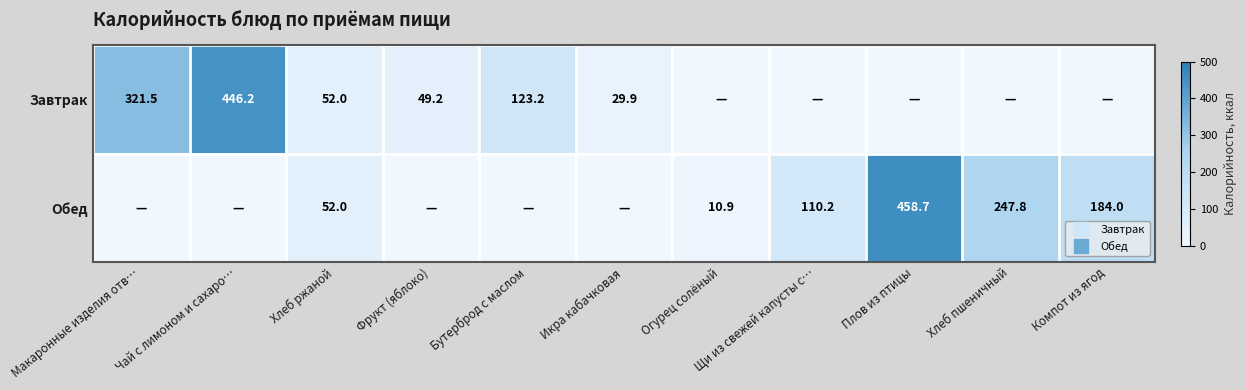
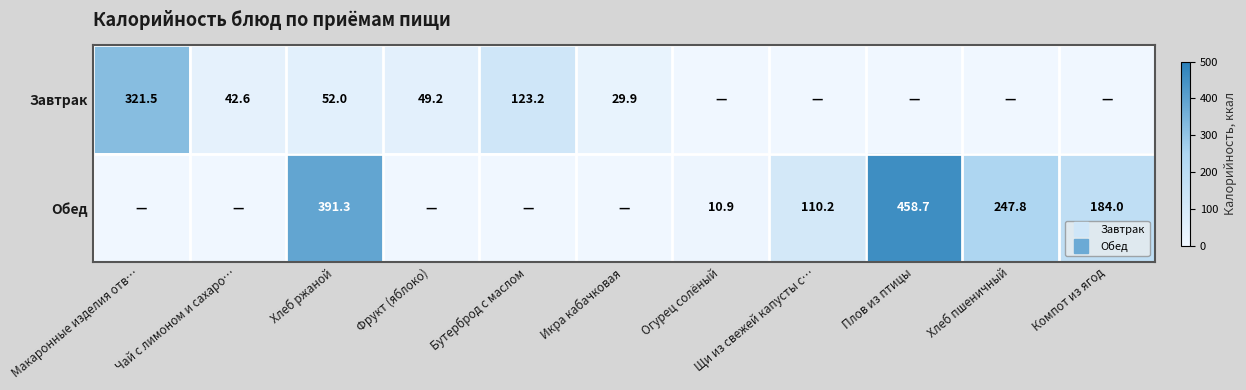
Завтрак, Чай с лимоном и сахаро…: 446.2 -> 42.6
Обед, Хлеб ржаной: 52.0 -> 391.3
